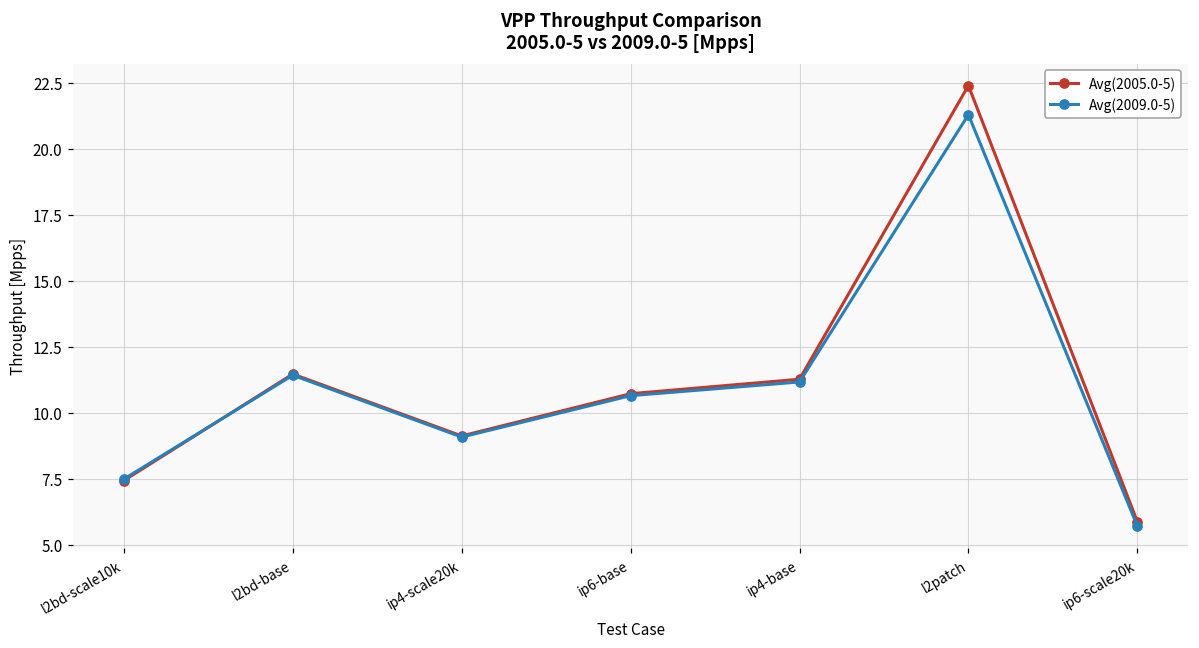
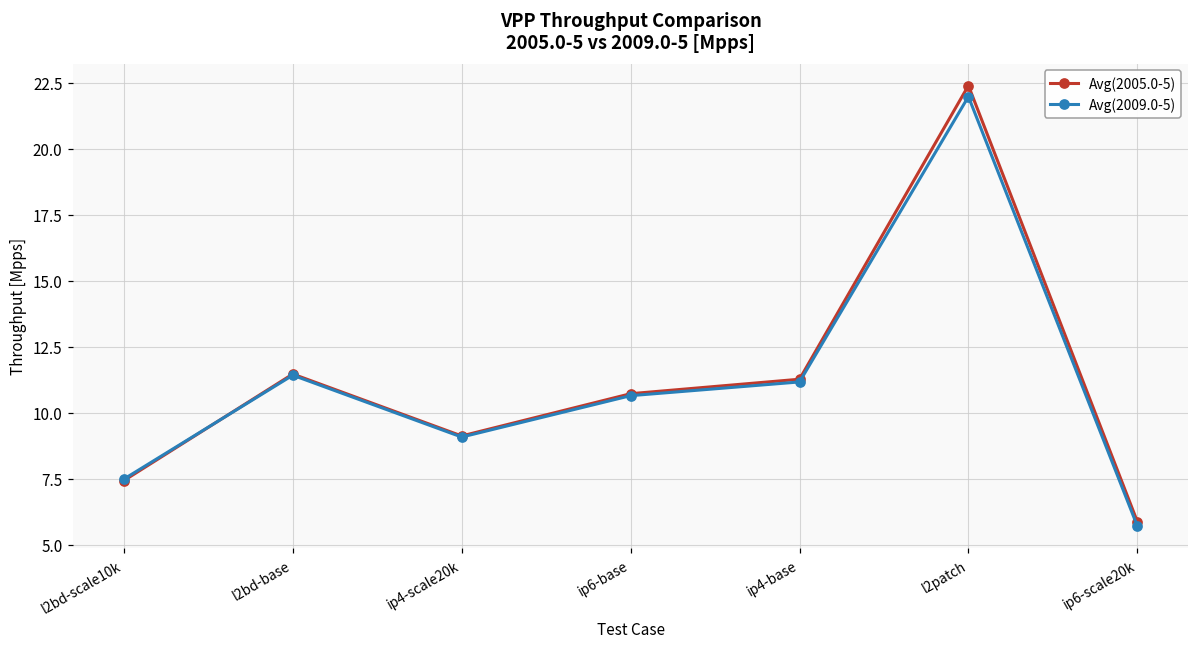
Avg(2009.0-5), l2patch: 21.3 -> 22.0
